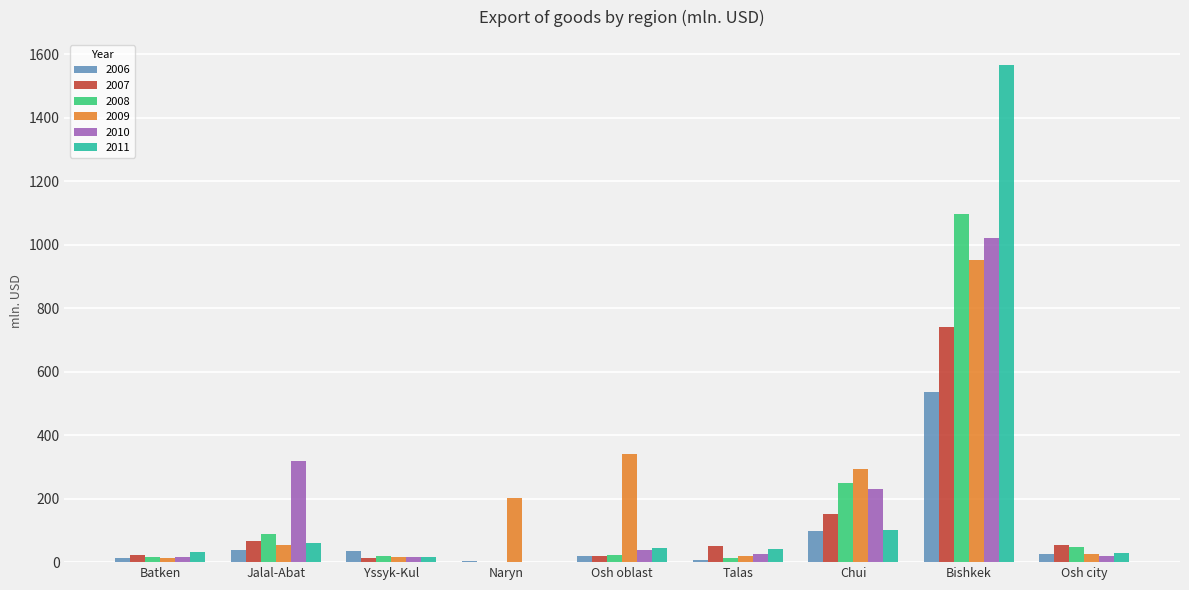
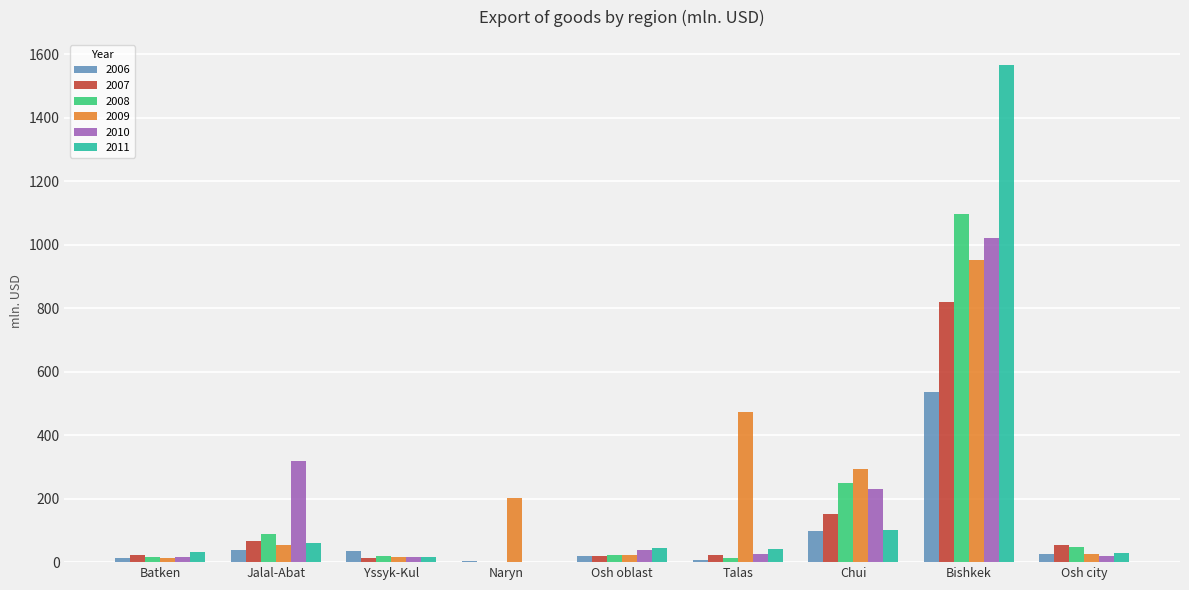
2009, Osh oblast: 340 -> 20
2007, Talas: 50 -> 20
2009, Talas: 20 -> 470
2007, Bishkek: 740 -> 820
